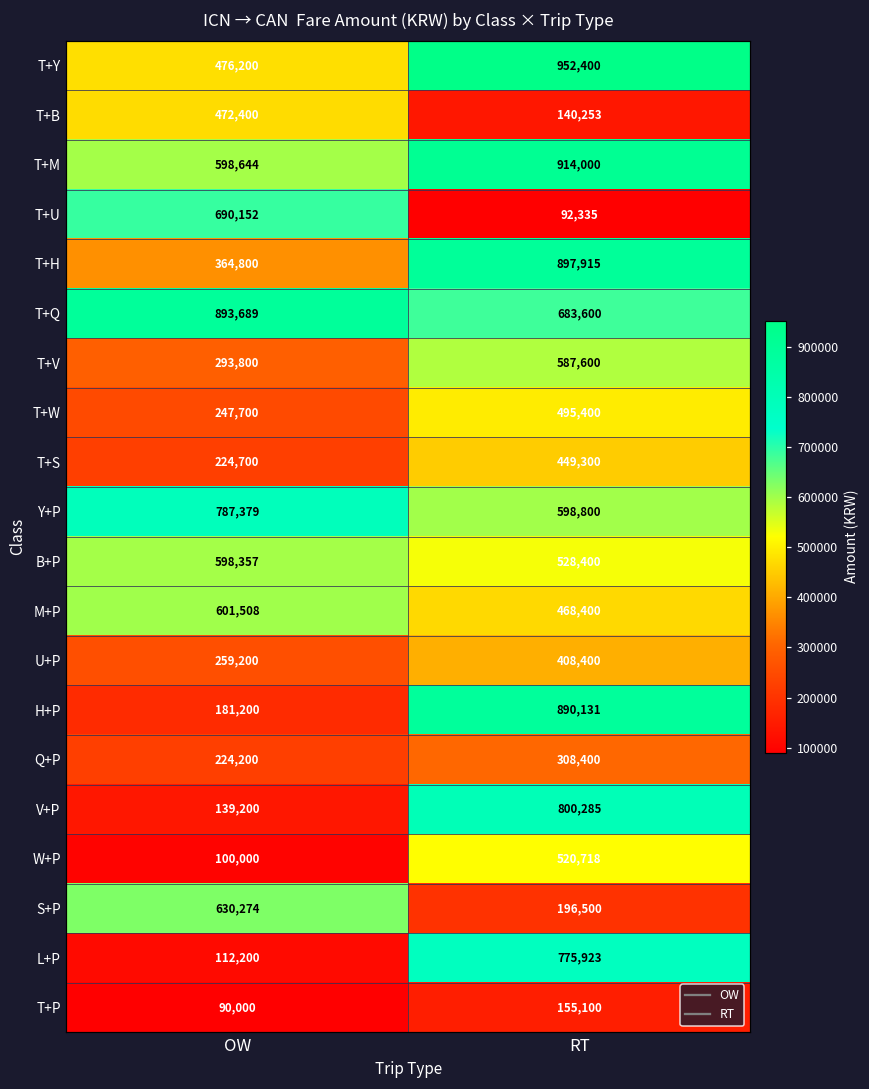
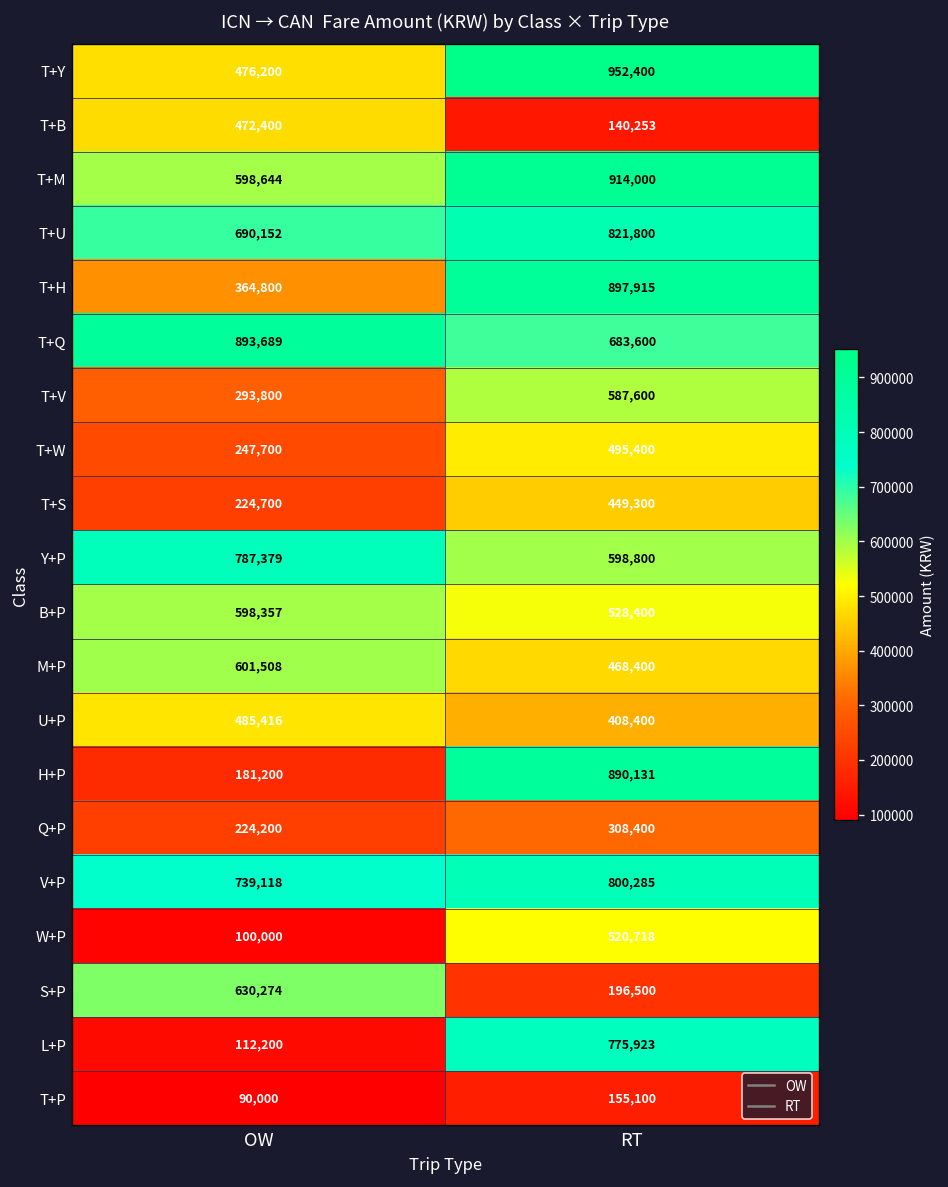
T+U, RT: 92,335 -> 821,800
U+P, OW: 259,200 -> 485,416
V+P, OW: 139,200 -> 739,118
